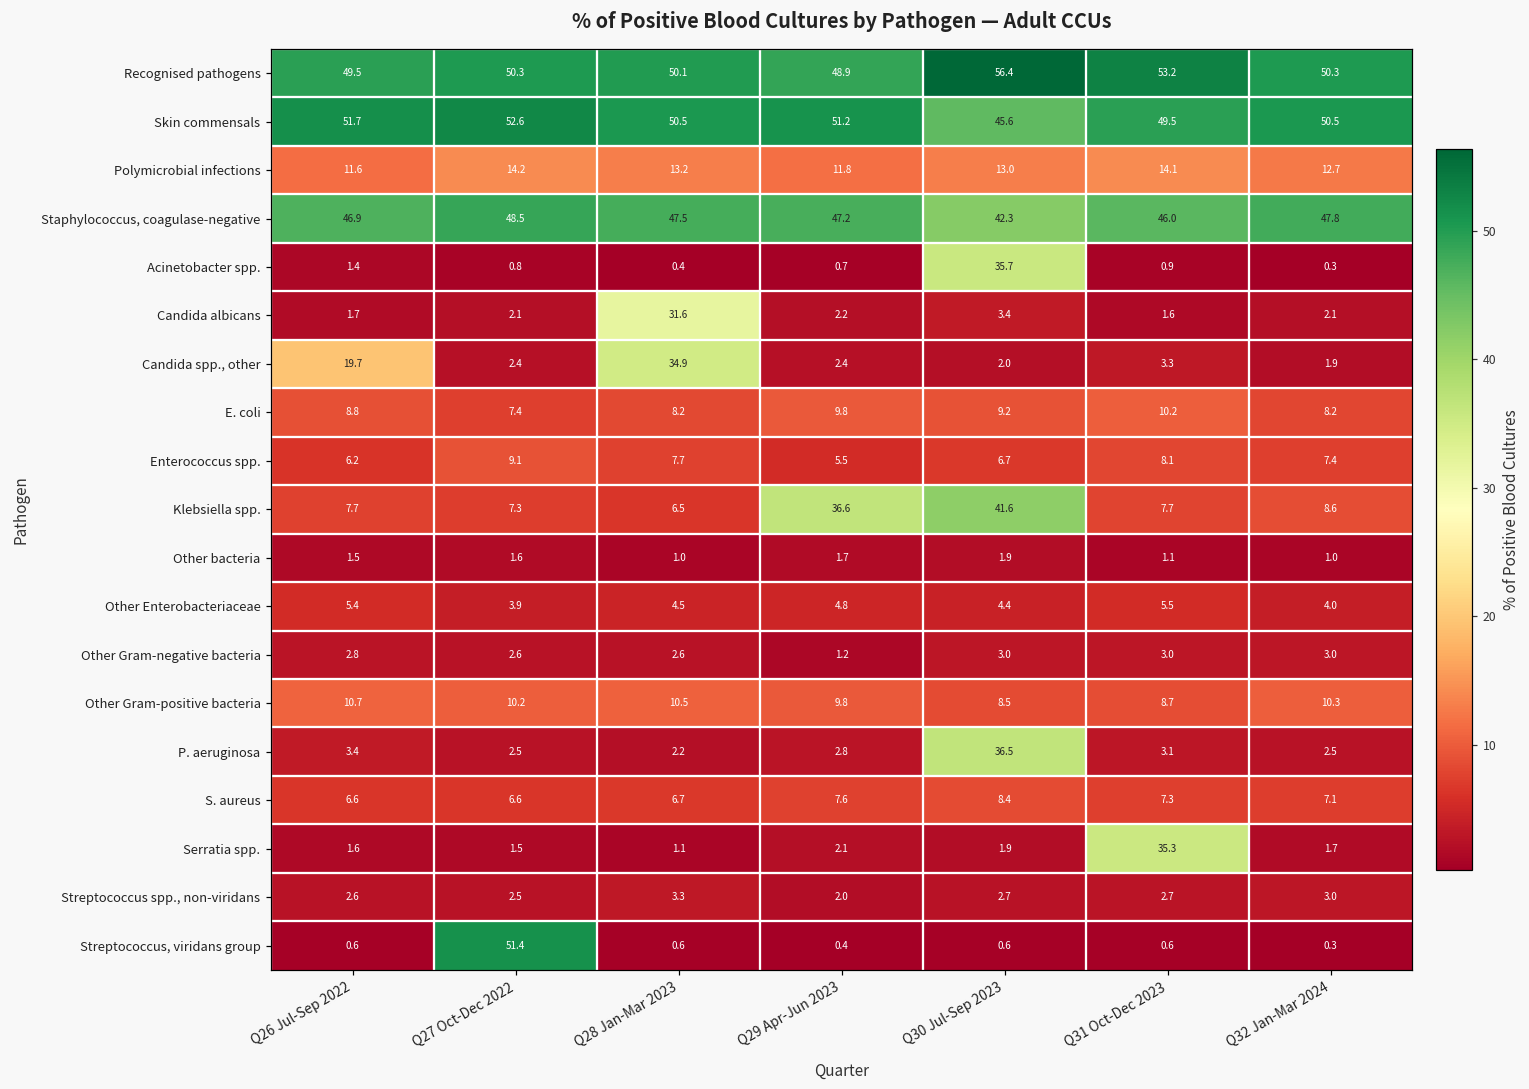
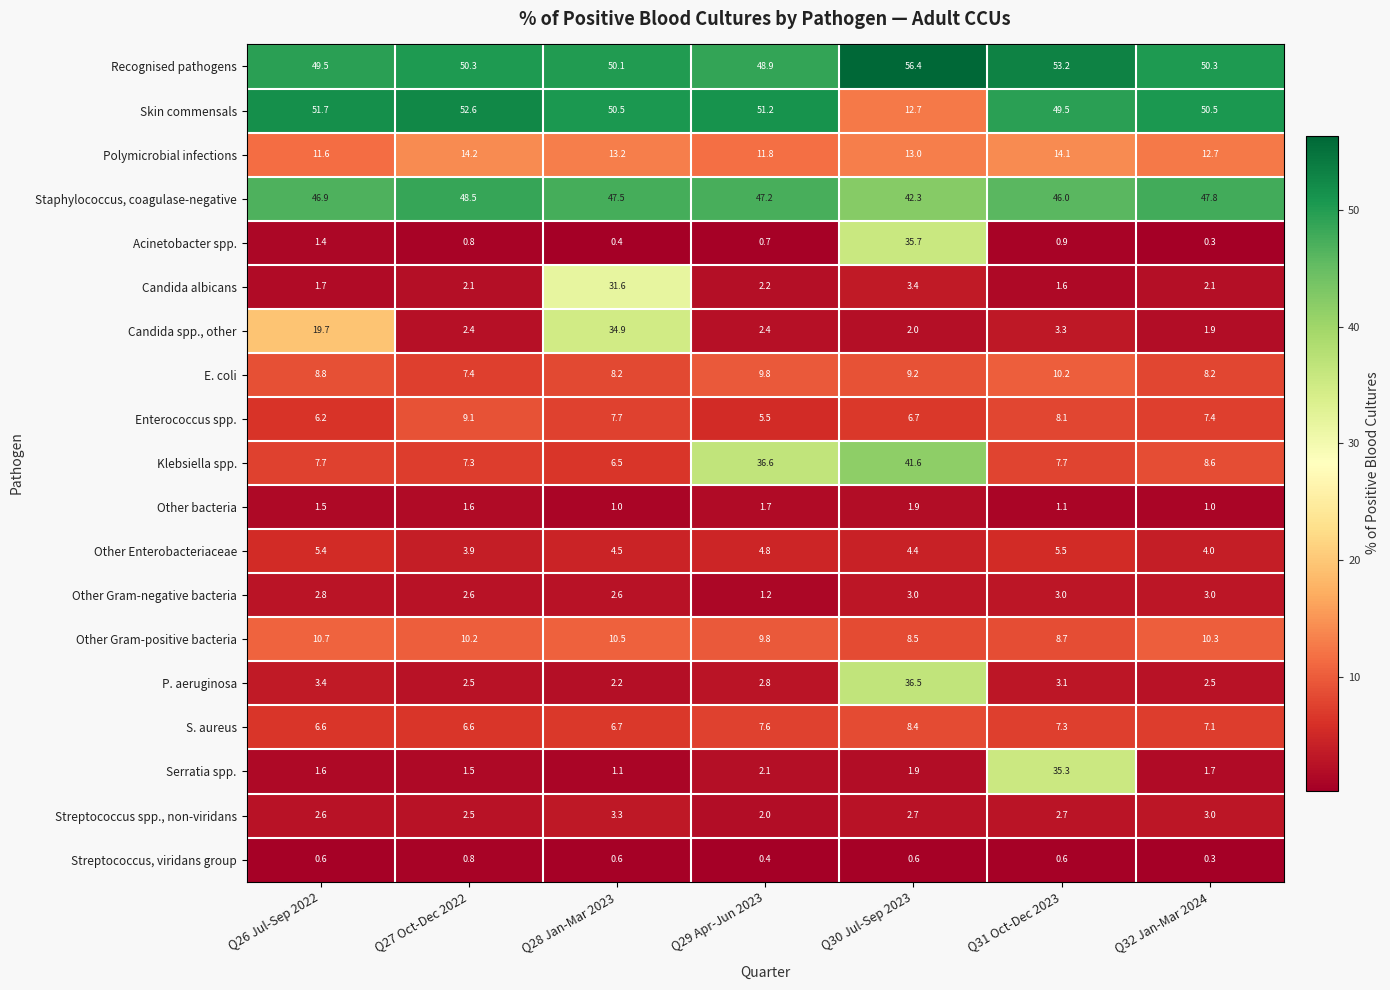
Skin commensals, Q30 Jul-Sep 2023: 45.6 -> 12.7
Streptococcus, viridans group, Q27 Oct-Dec 2022: 51.4 -> 0.8
